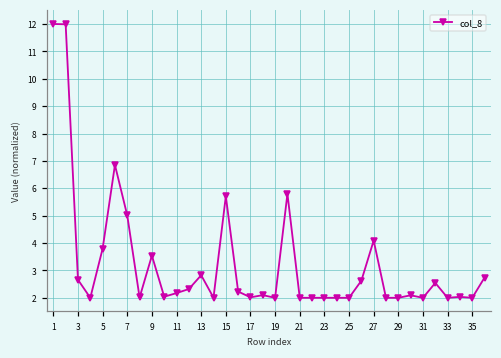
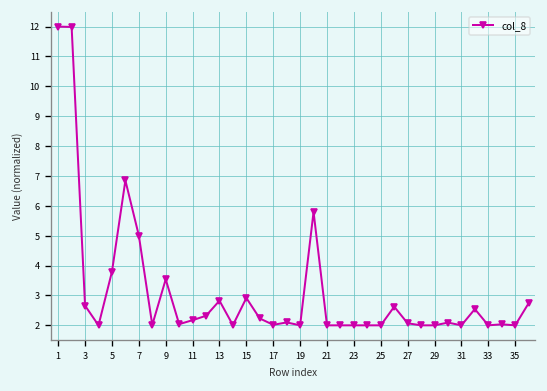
15: 5.7 -> 2.9
27: 4.1 -> 2.1
